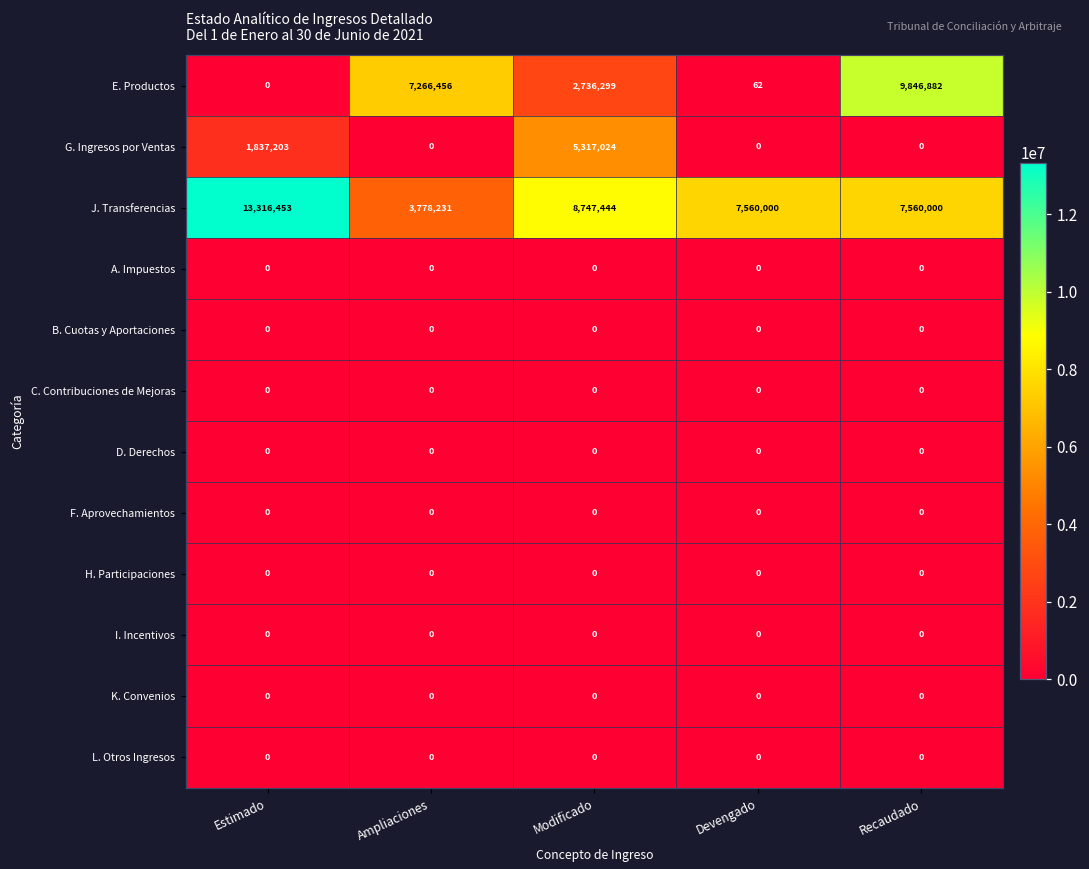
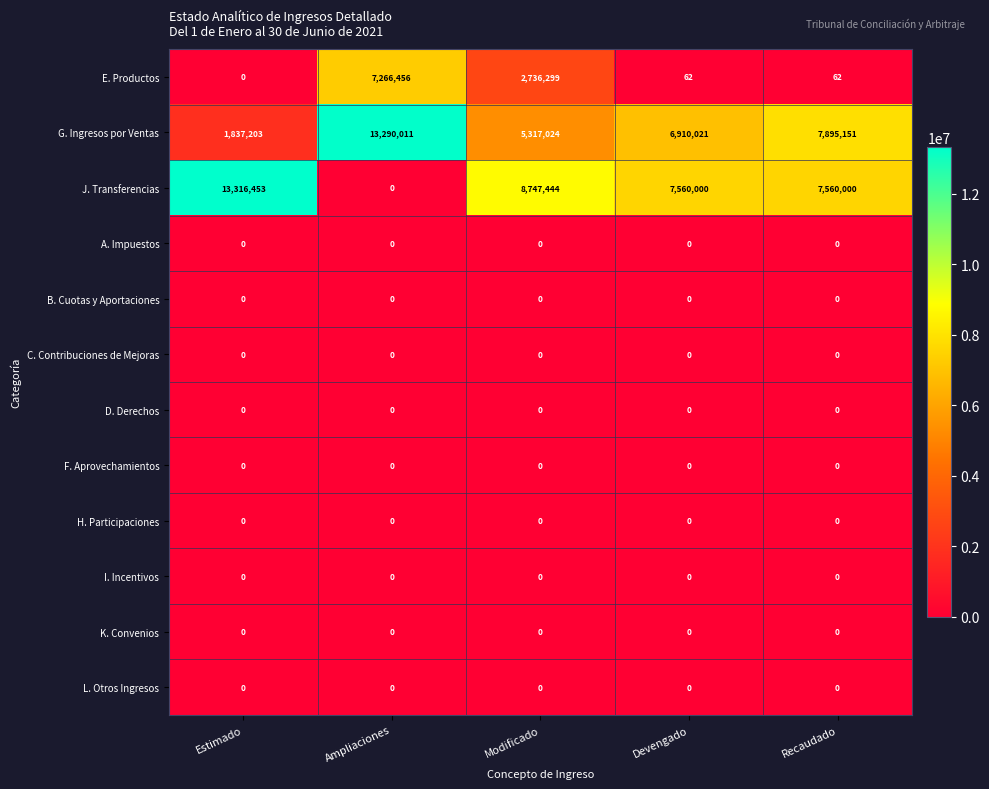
E. Productos, Recaudado: 9,846,882 -> 62
G. Ingresos por Ventas, Ampliaciones: 0 -> 13,290,011
G. Ingresos por Ventas, Devengado: 0 -> 6,910,021
G. Ingresos por Ventas, Recaudado: 0 -> 7,895,151
J. Transferencias, Ampliaciones: 3,778,231 -> 0
